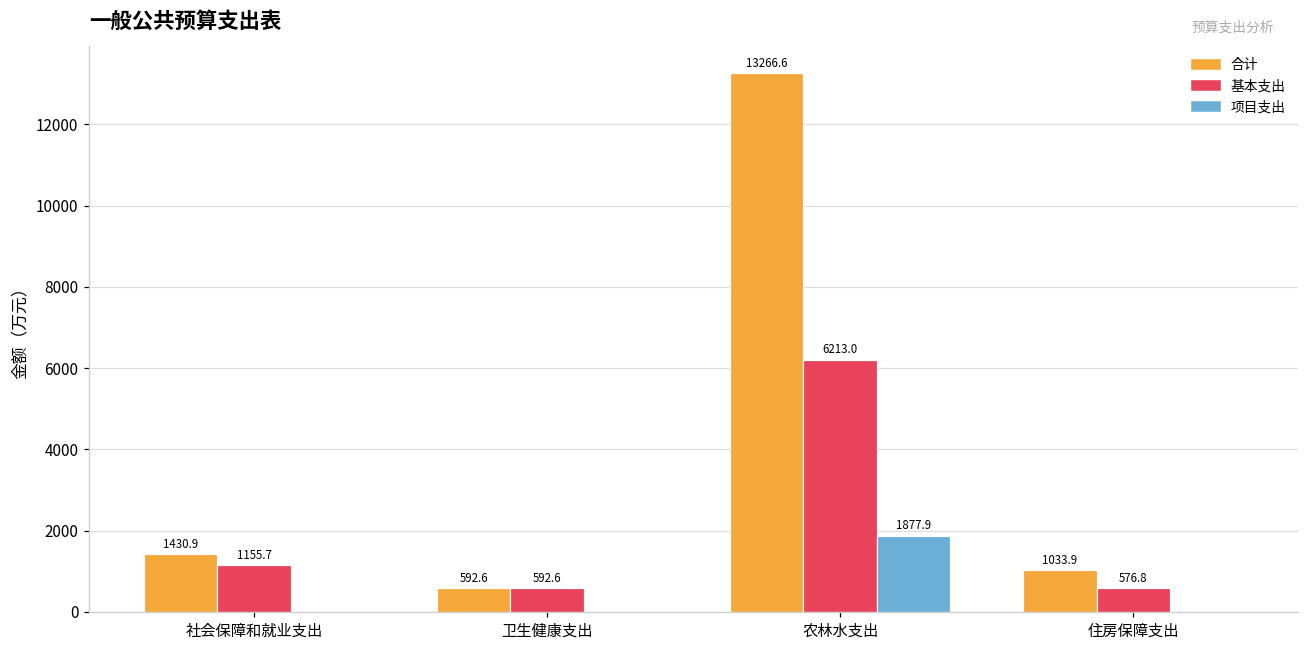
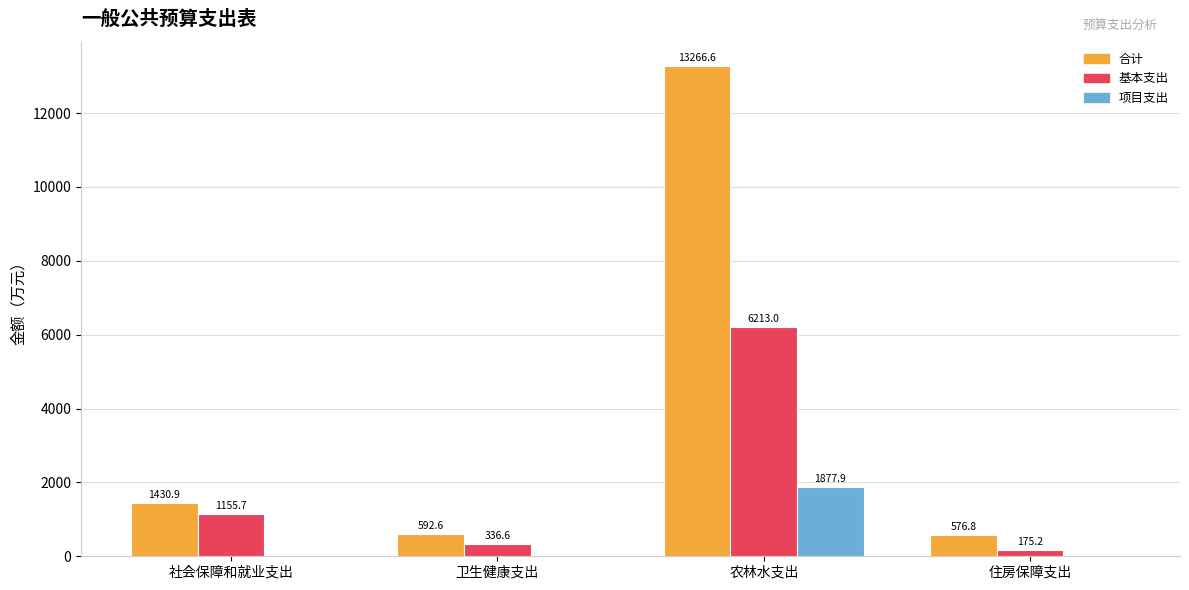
基本支出, 卫生健康支出: 592.6 -> 336.6
合计, 住房保障支出: 1033.9 -> 576.8
基本支出, 住房保障支出: 576.8 -> 175.2
